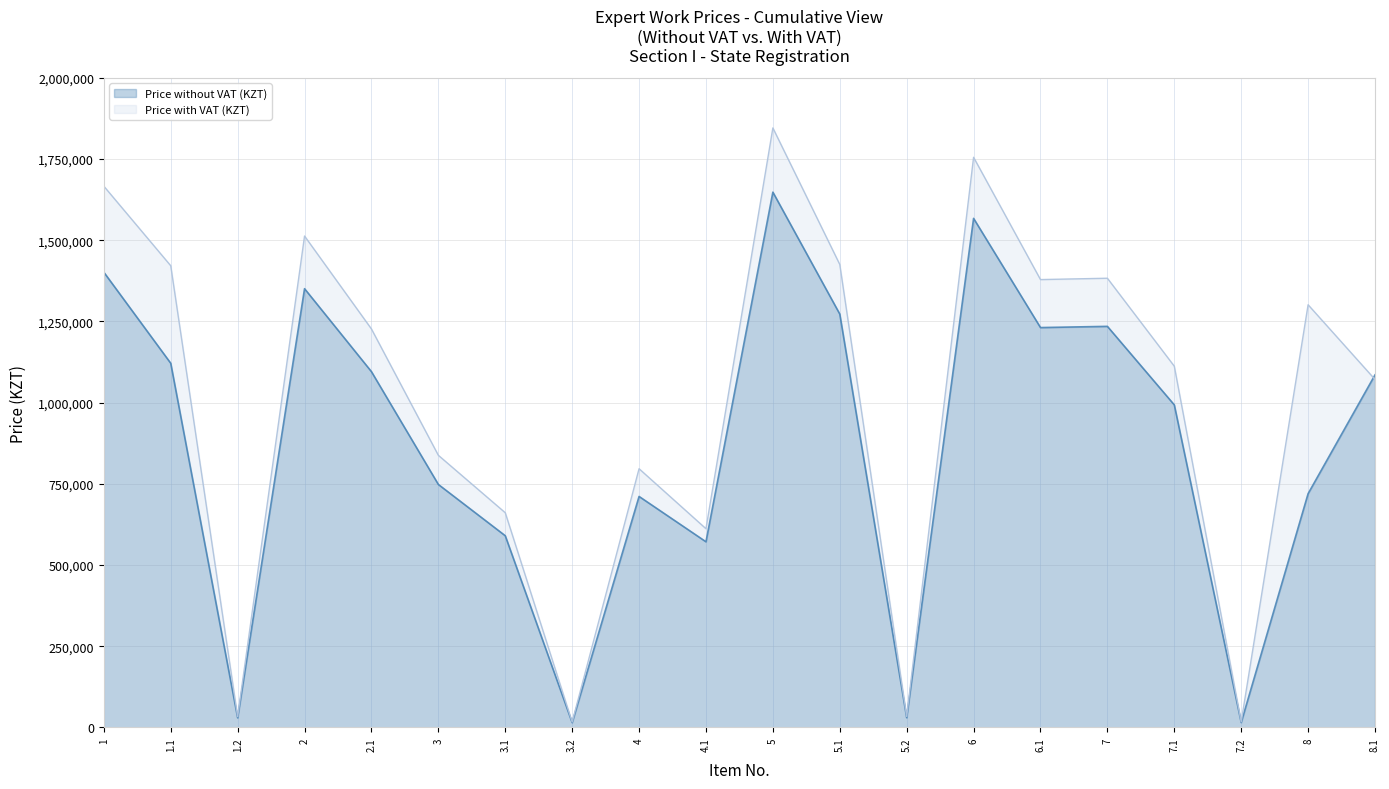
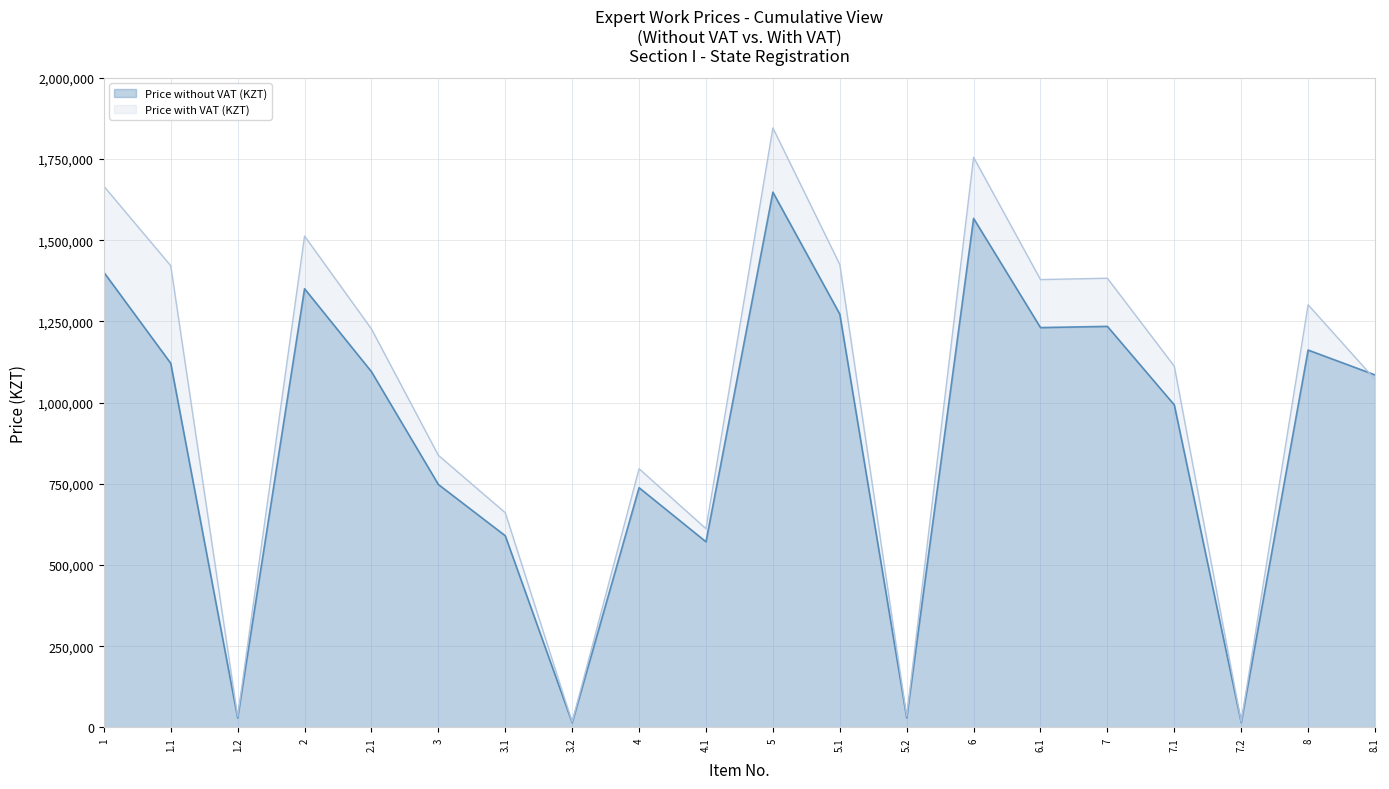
Price without VAT (KZT), 4: 710,000 -> 740,000
Price without VAT (KZT), 8: 720,000 -> 1,160,000
